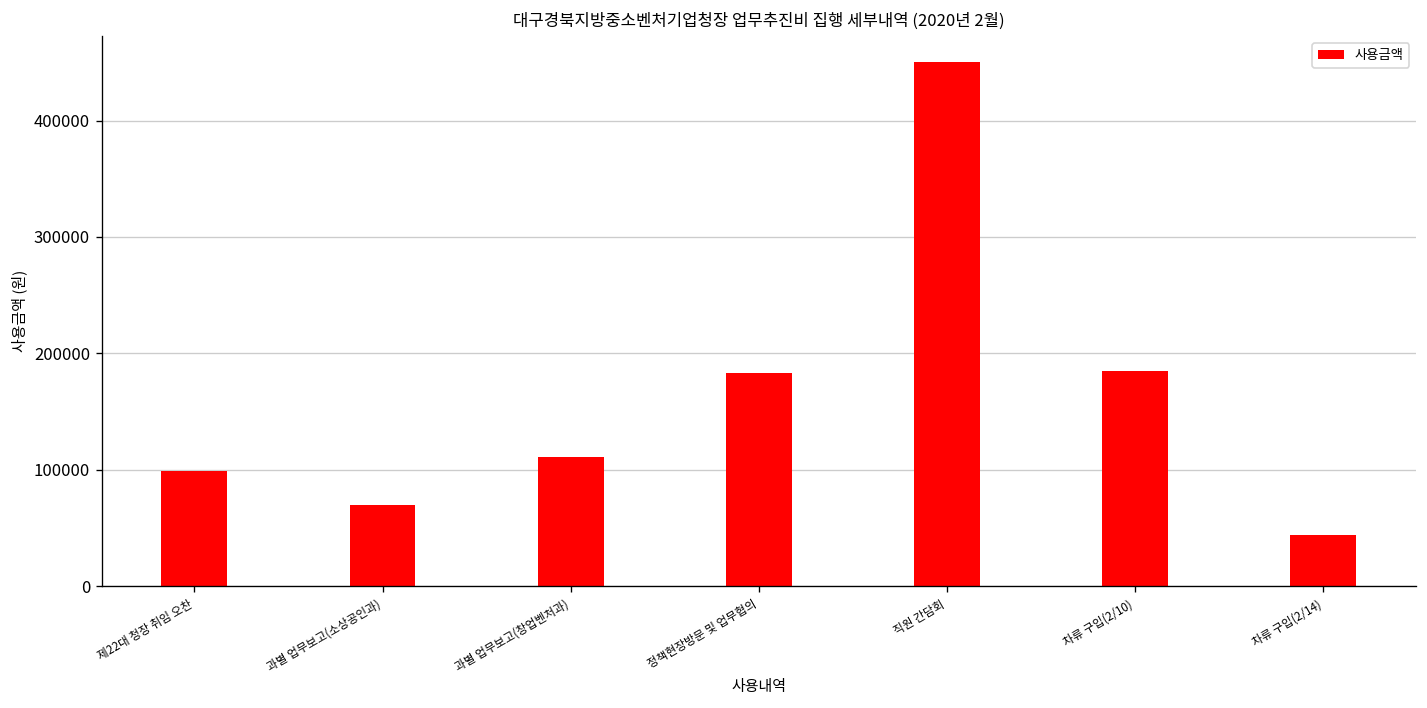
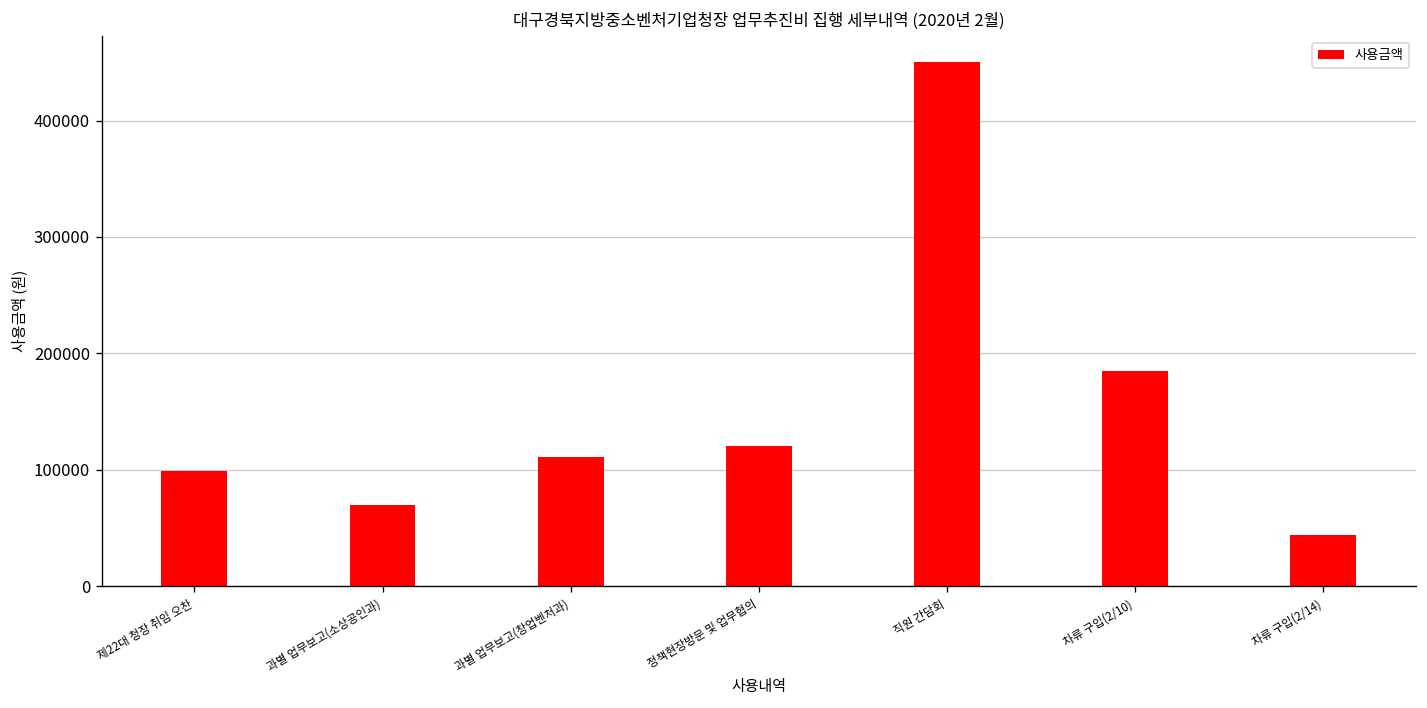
정책현장방문 및 업무협의: 180000 -> 120000
